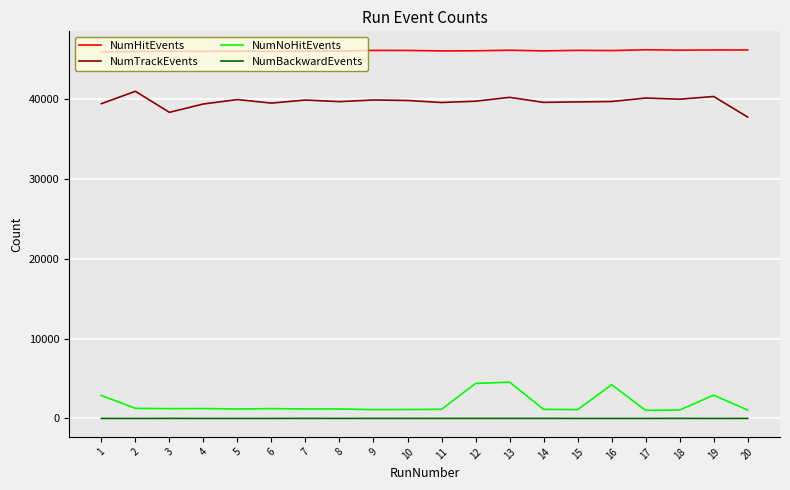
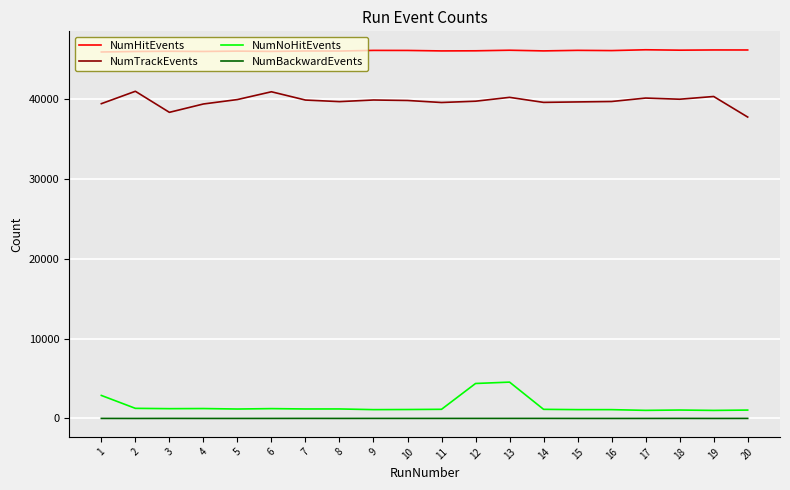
NumTrackEvents, 6: 40000 -> 41000
NumNoHitEvents, 16: 4000 -> 1000
NumNoHitEvents, 19: 3000 -> 1000
